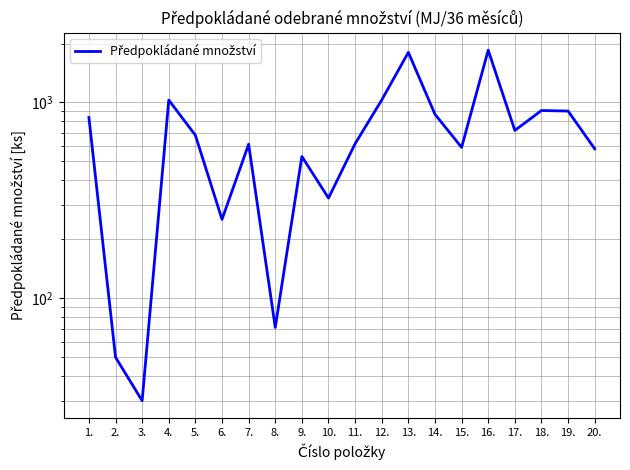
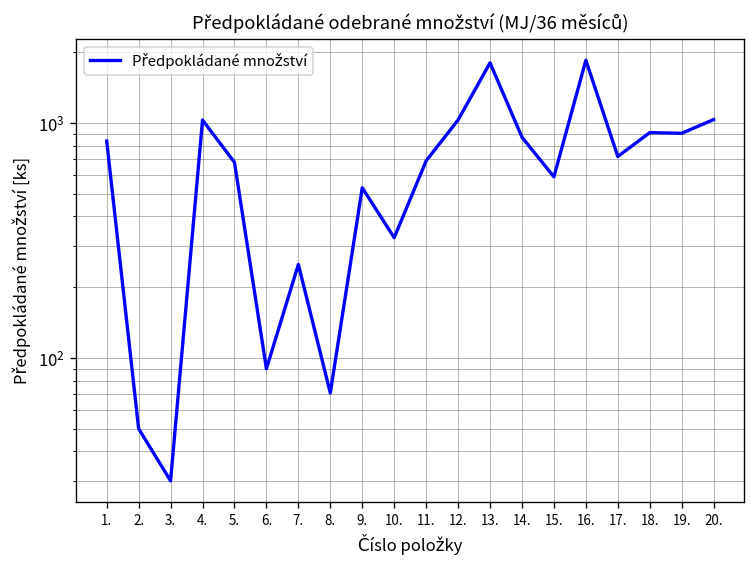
6.: 250 -> 90
7.: 610 -> 250
11.: 620 -> 690
20.: 580 -> 1000
